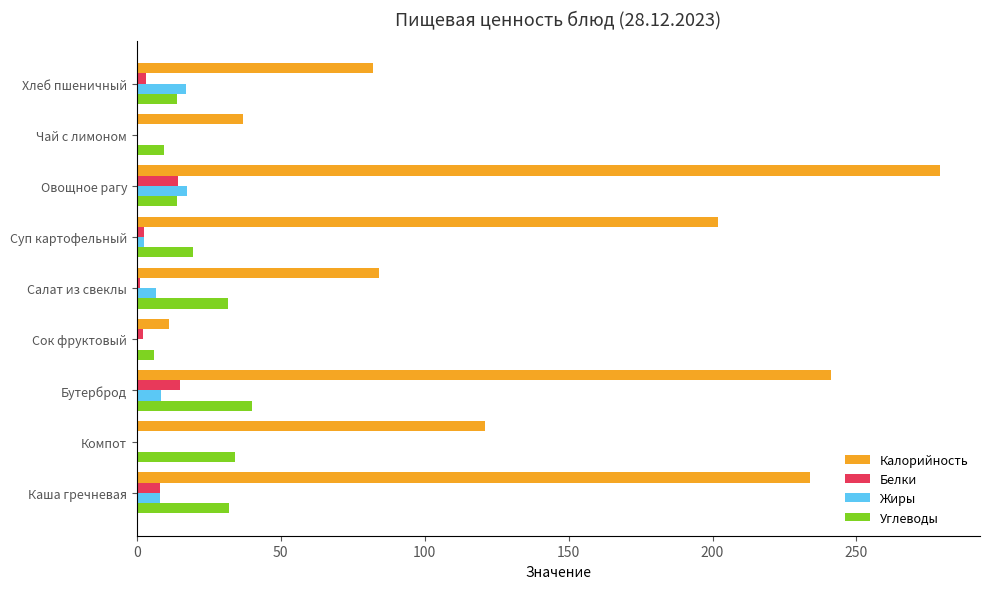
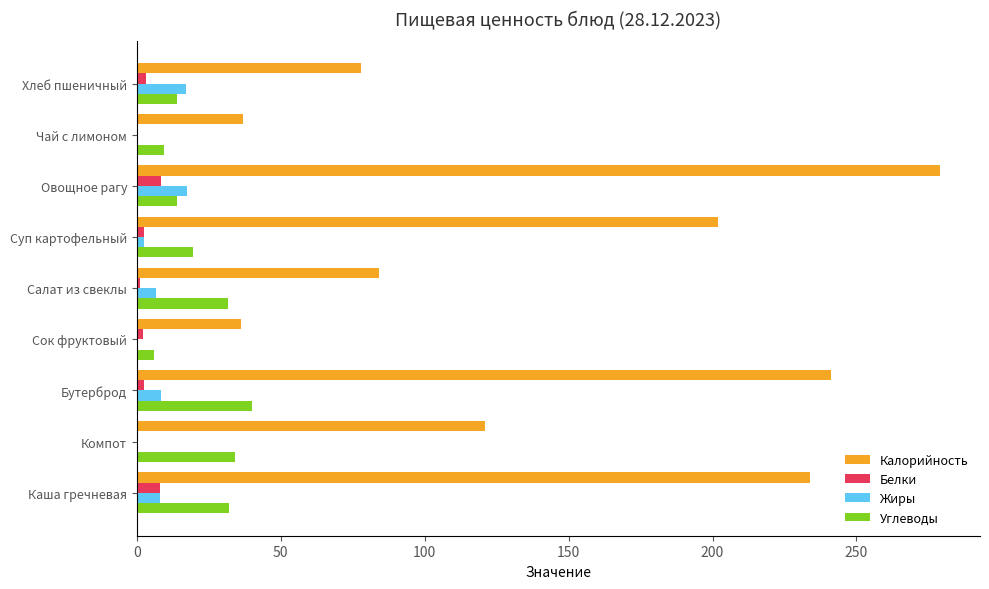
Калорийность, Хлеб пшеничный: 82 -> 78
Белки, Овощное рагу: 14 -> 8
Калорийность, Сок фруктовый: 11 -> 36
Белки, Бутерброд: 15 -> 3
